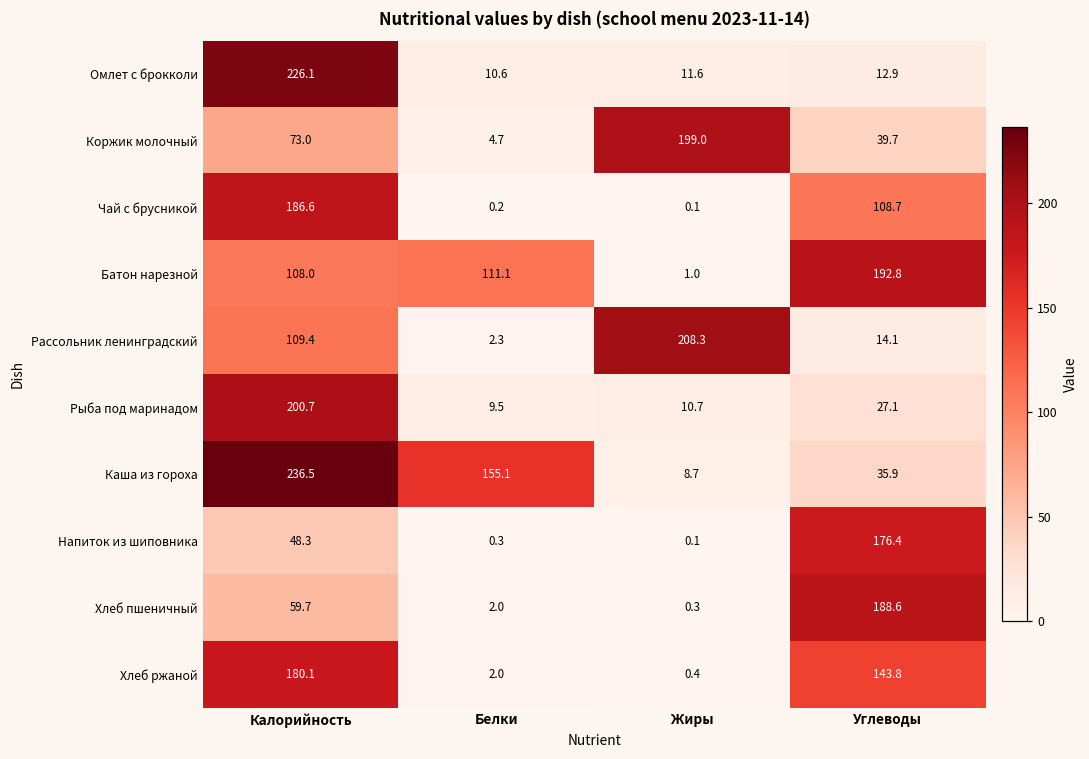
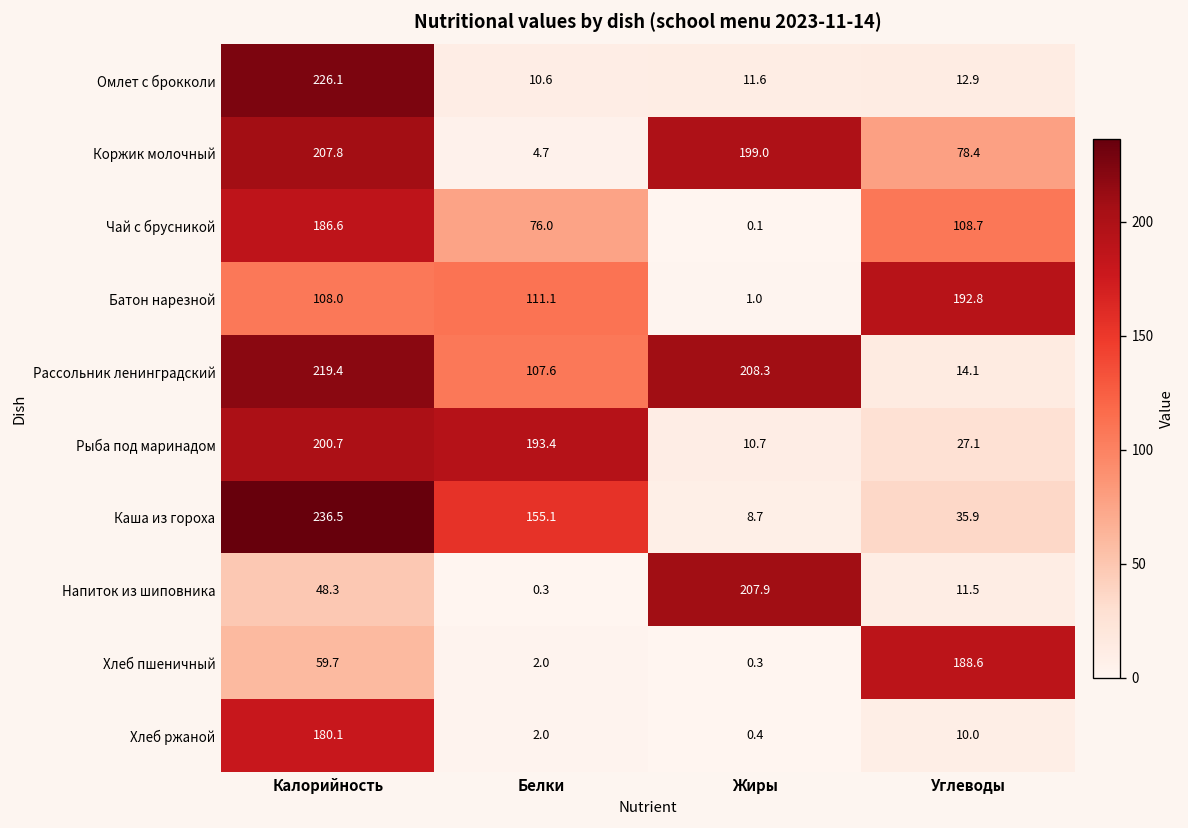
Коржик молочный, Калорийность: 73.0 -> 207.8
Коржик молочный, Углеводы: 39.7 -> 78.4
Чай с брусникой, Белки: 0.2 -> 76.0
Рассольник ленинградский, Калорийность: 109.4 -> 219.4
Рассольник ленинградский, Белки: 2.3 -> 107.6
Рыба под маринадом, Белки: 9.5 -> 193.4
Напиток из шиповника, Жиры: 0.1 -> 207.9
Напиток из шиповника, Углеводы: 176.4 -> 11.5
Хлеб ржаной, Углеводы: 143.8 -> 10.0
